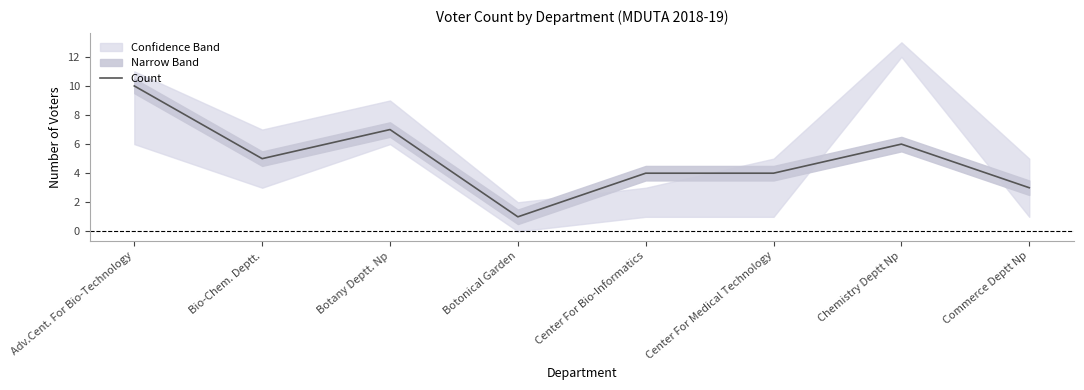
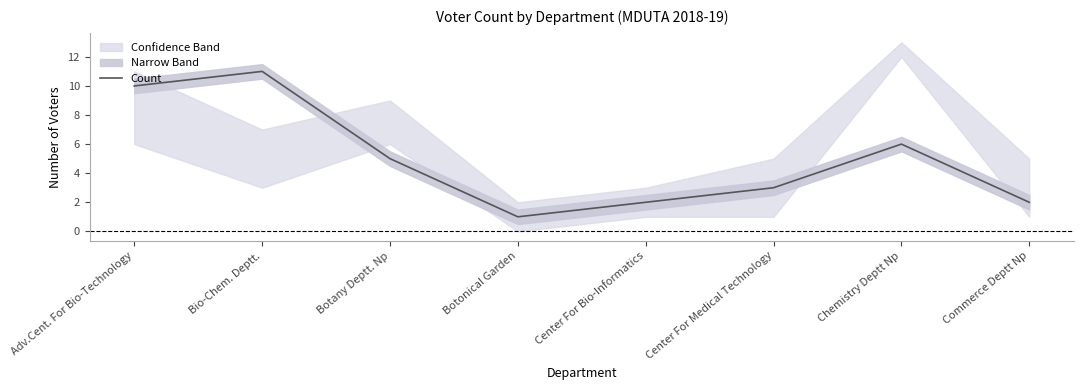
Count, Bio-Chem. Deptt.: 5 -> 11
Count, Botany Deptt. Np: 7 -> 5
Count, Center For Bio-Informatics: 4 -> 2
Count, Center For Medical Technology: 4 -> 3
Count, Commerce Deptt Np: 3 -> 2
